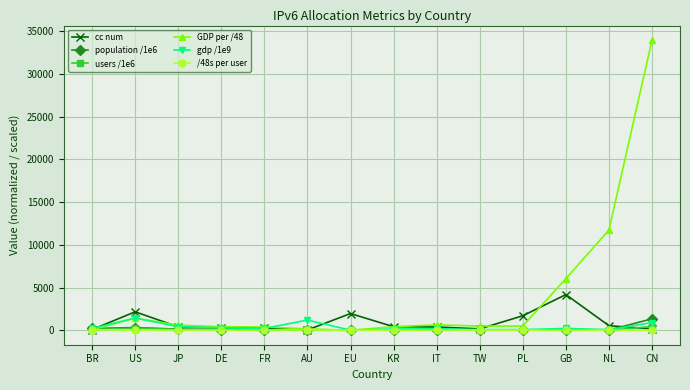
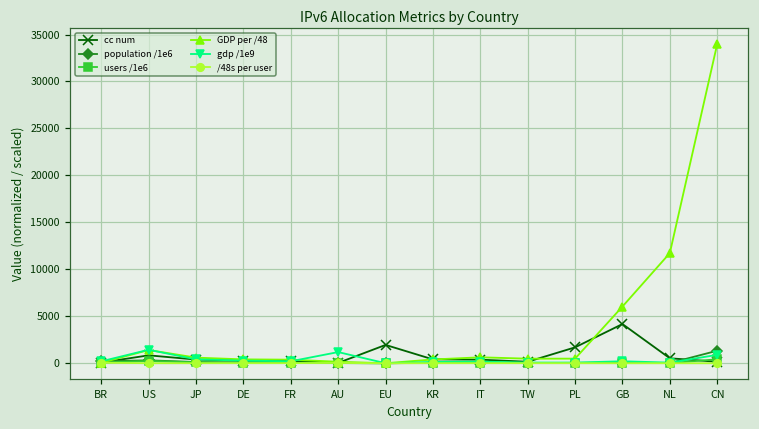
cc num, US: 2000 -> 1000
